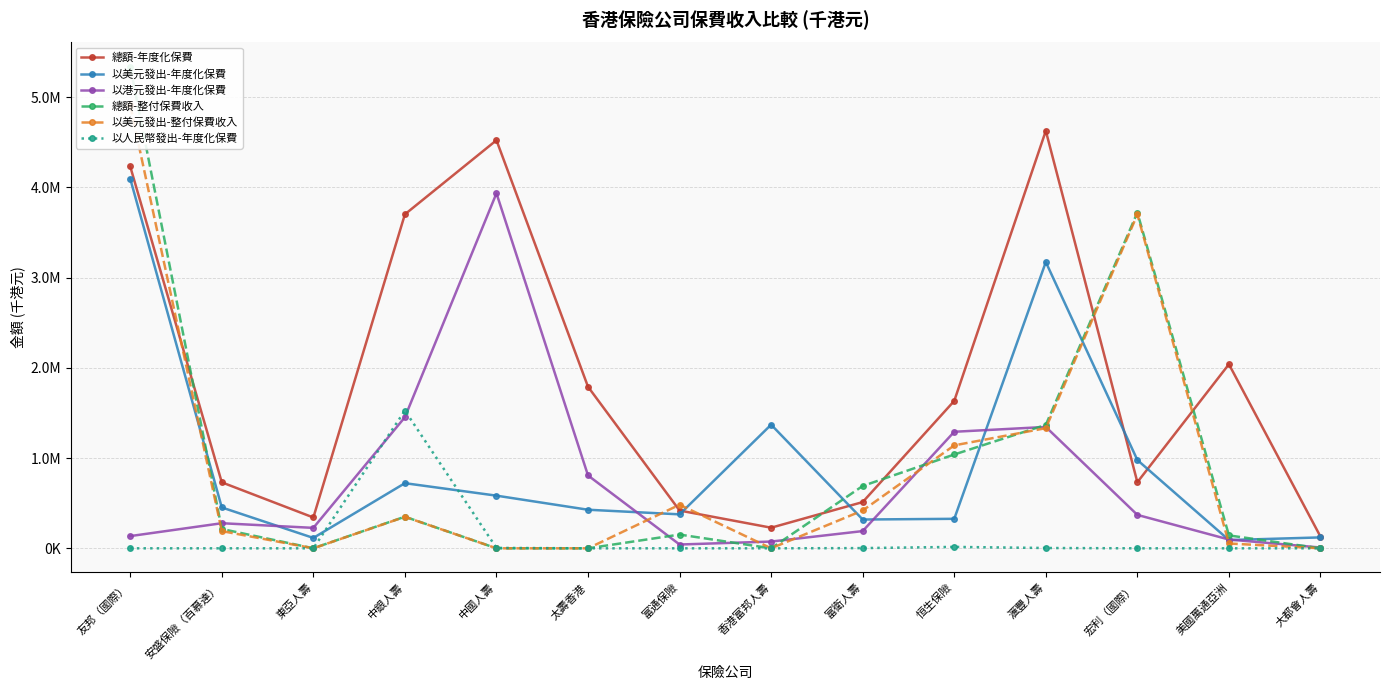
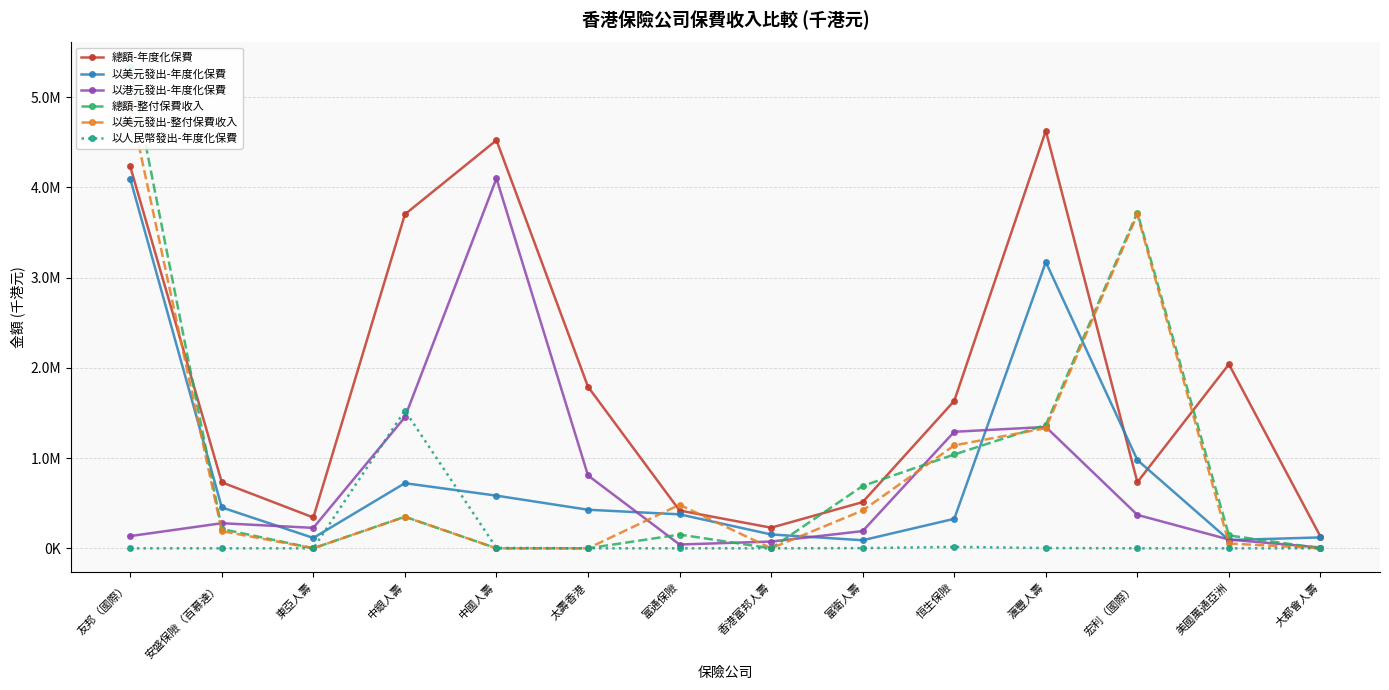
以港元發出-年度化保費, 中國人壽: 3900000 -> 4100000
以美元發出-年度化保費, 香港富邦人壽: 1400000 -> 200000
以美元發出-年度化保費, 富衛人壽: 300000 -> 100000
